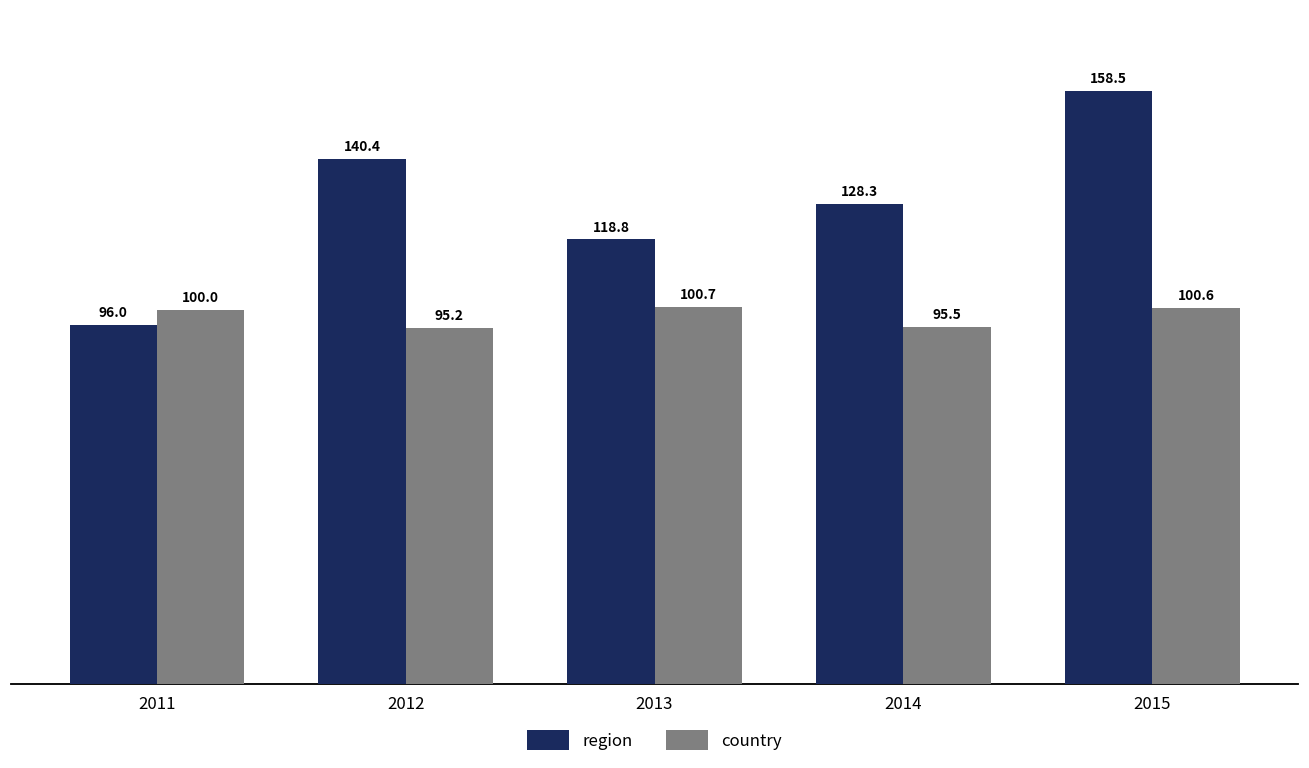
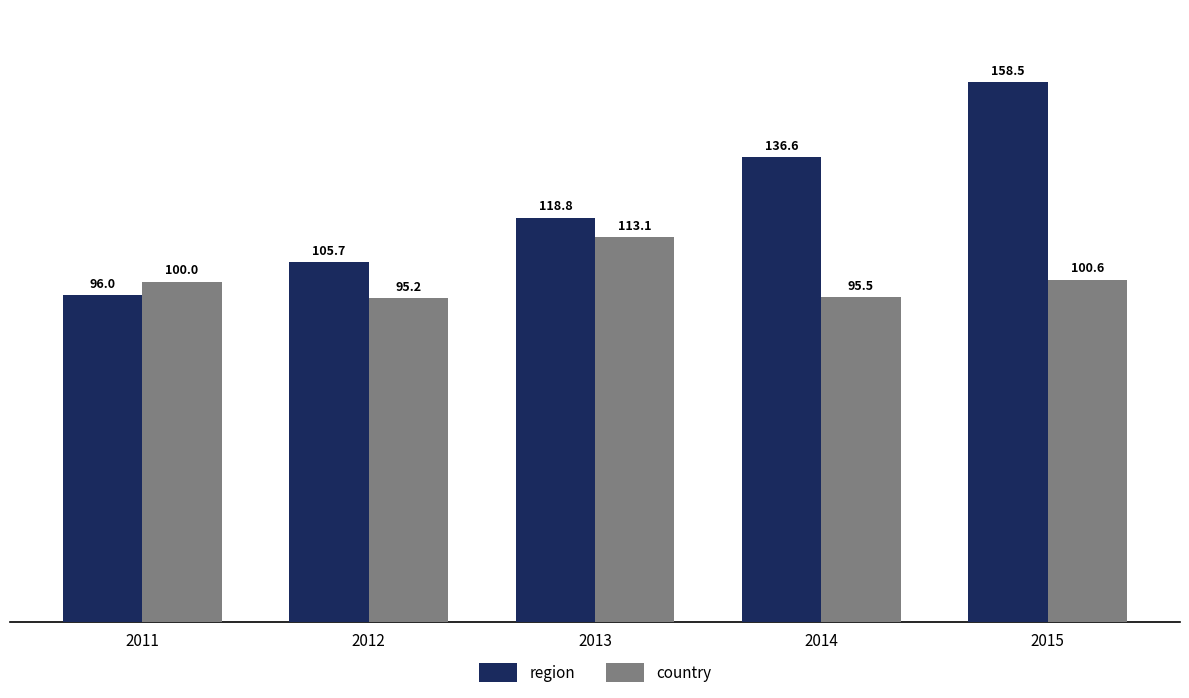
region, 2012: 140.4 -> 105.7
country, 2013: 100.7 -> 113.1
region, 2014: 128.3 -> 136.6
